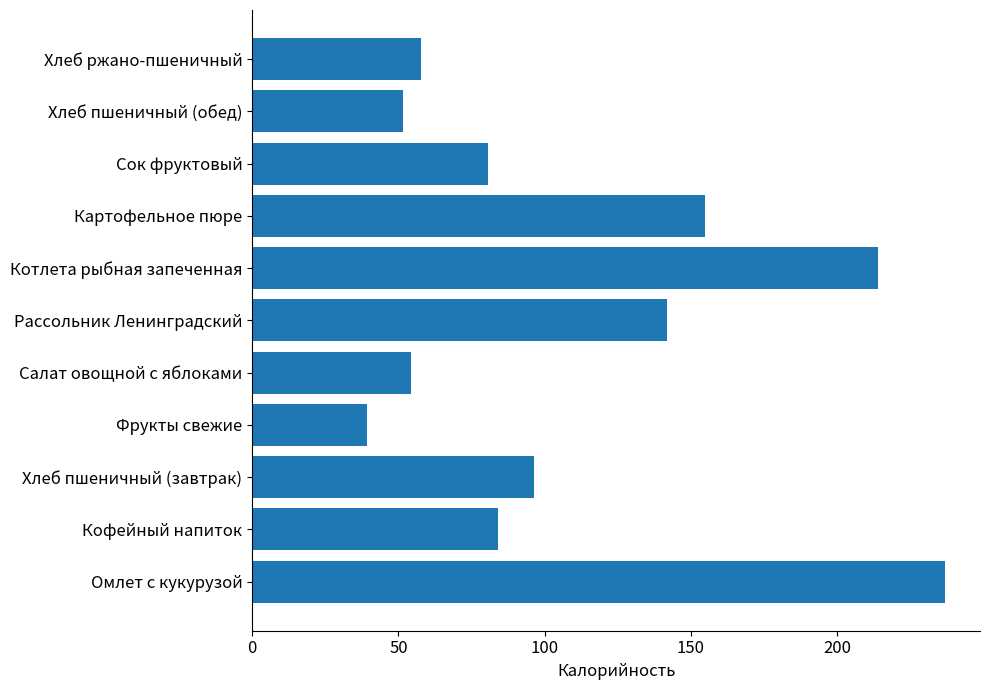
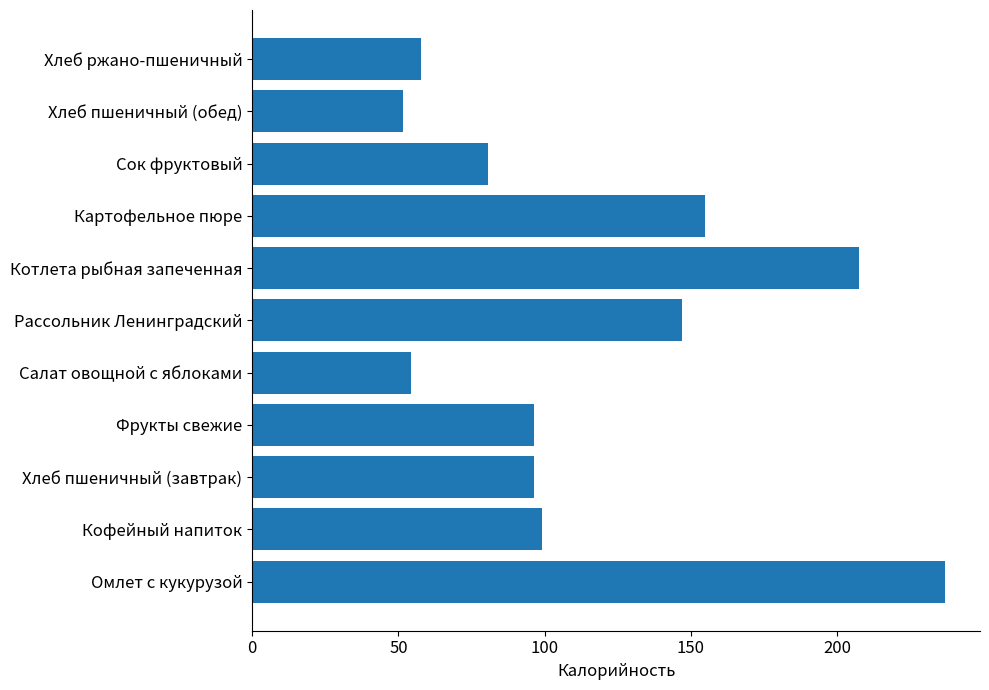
Котлета рыбная запеченная: 214 -> 208
Рассольник Ленинградский: 142 -> 147
Фрукты свежие: 39 -> 97
Кофейный напиток: 84 -> 99
